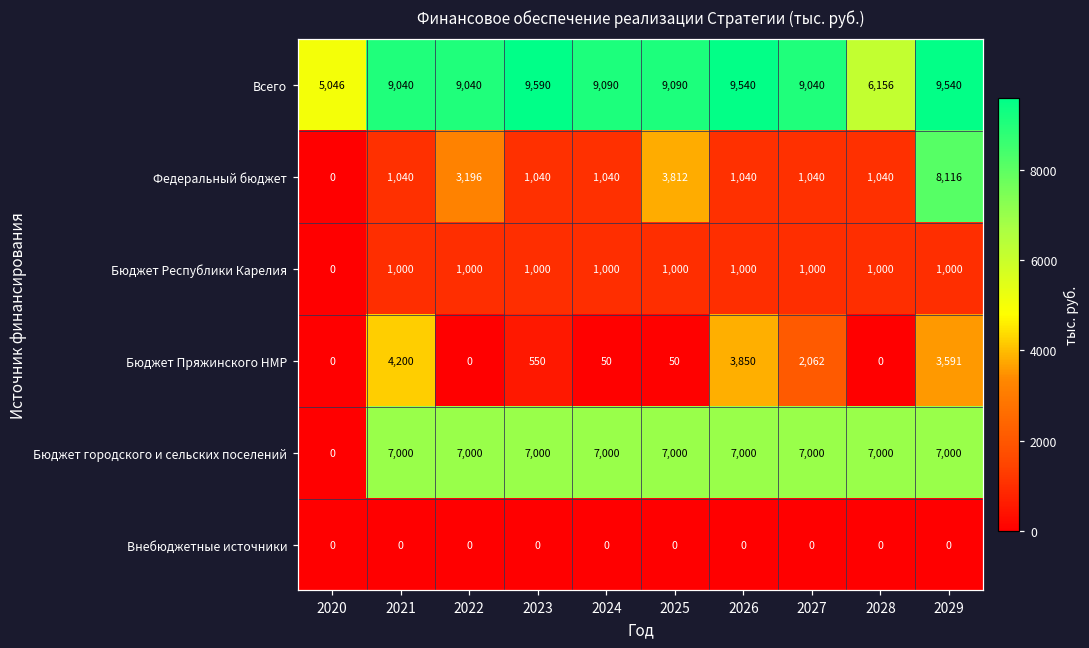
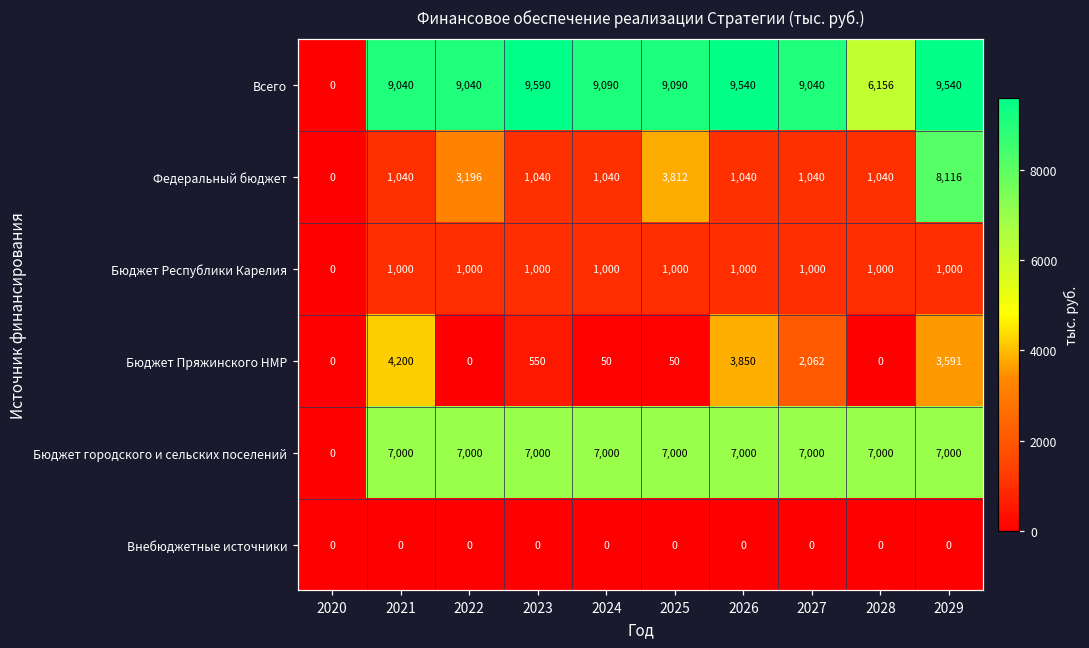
Всего, 2020: 5,046 -> 0
